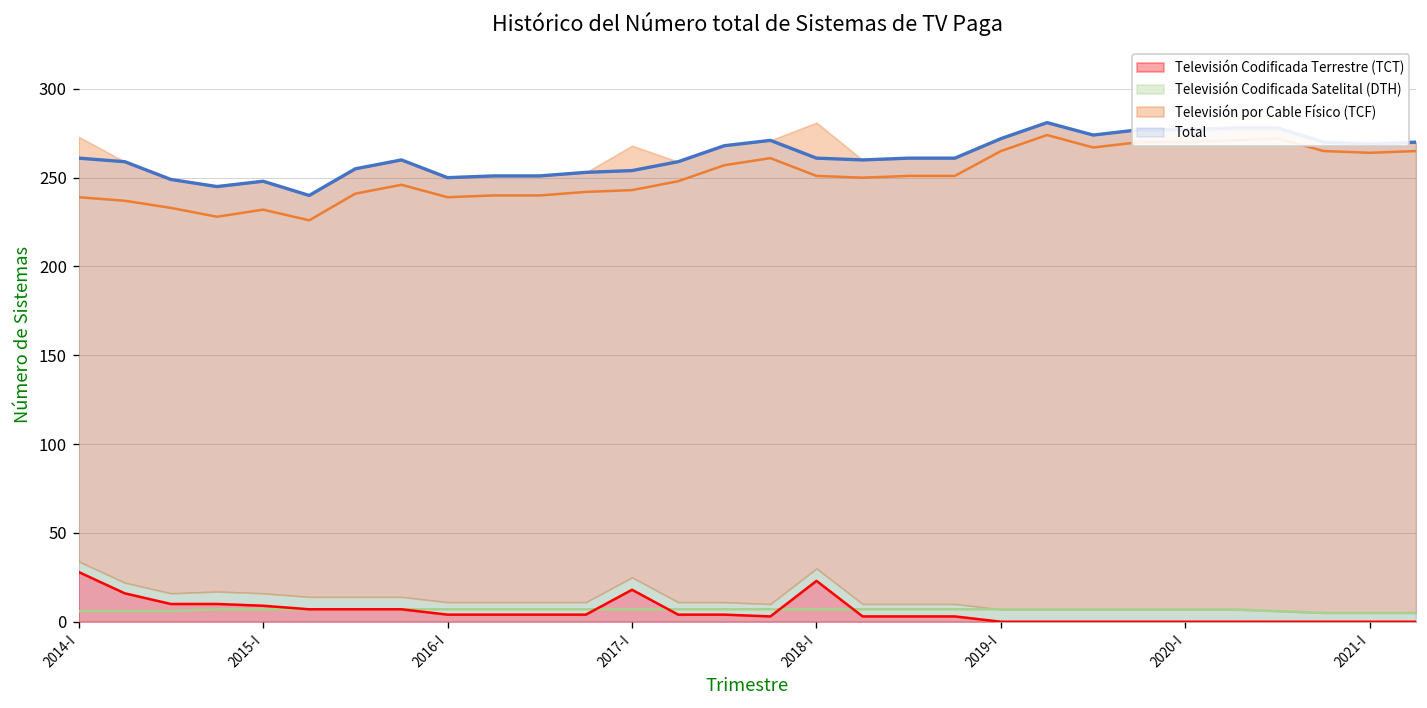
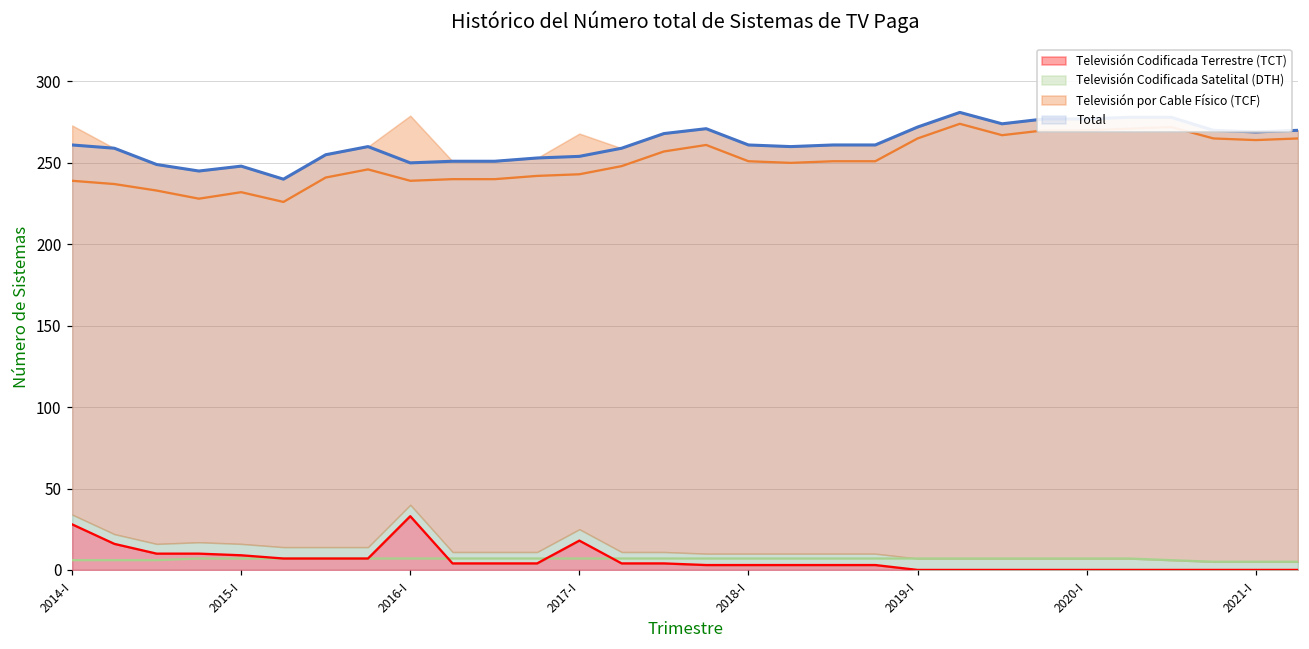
Televisión Codificada Terrestre (TCT), 2016-I: 4 -> 33
Televisión Codificada Terrestre (TCT), 2018-I: 23 -> 3
